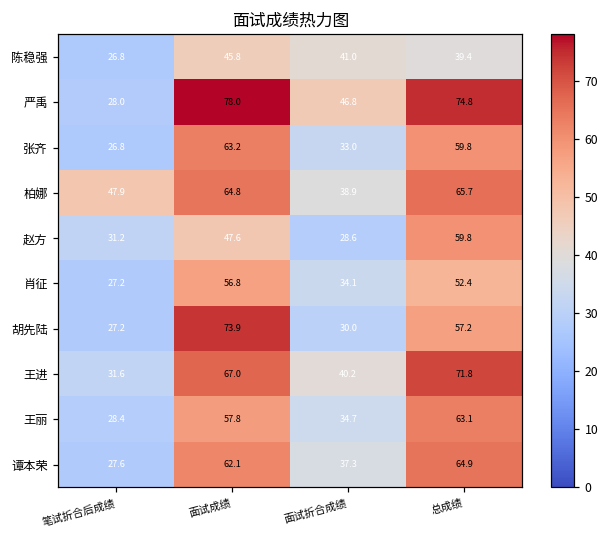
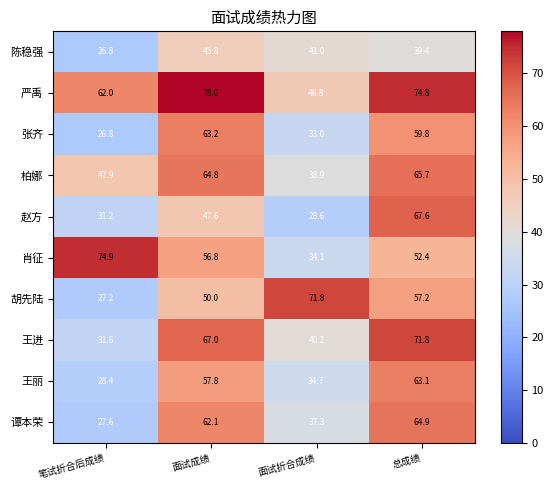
严禹, 笔试折合后成绩: 28.0 -> 62.0
赵方, 总成绩: 59.8 -> 67.6
肖征, 笔试折合后成绩: 27.2 -> 74.9
胡先陆, 面试成绩: 73.9 -> 50.0
胡先陆, 面试折合成绩: 30.0 -> 71.8
